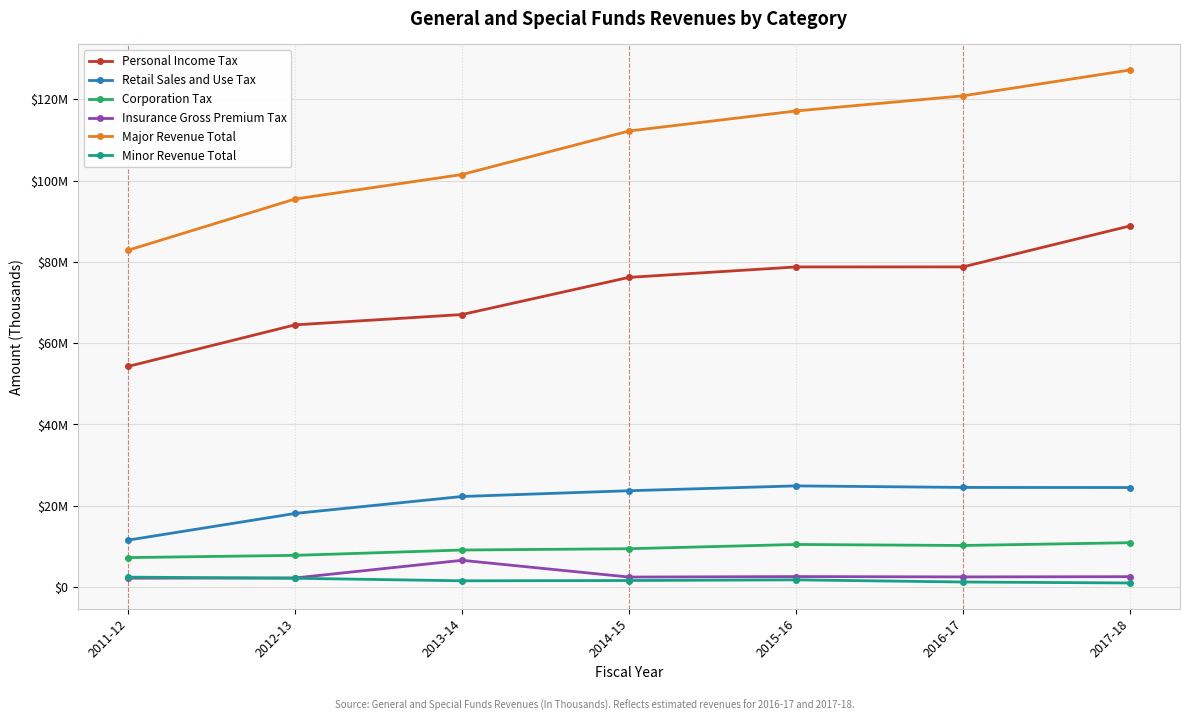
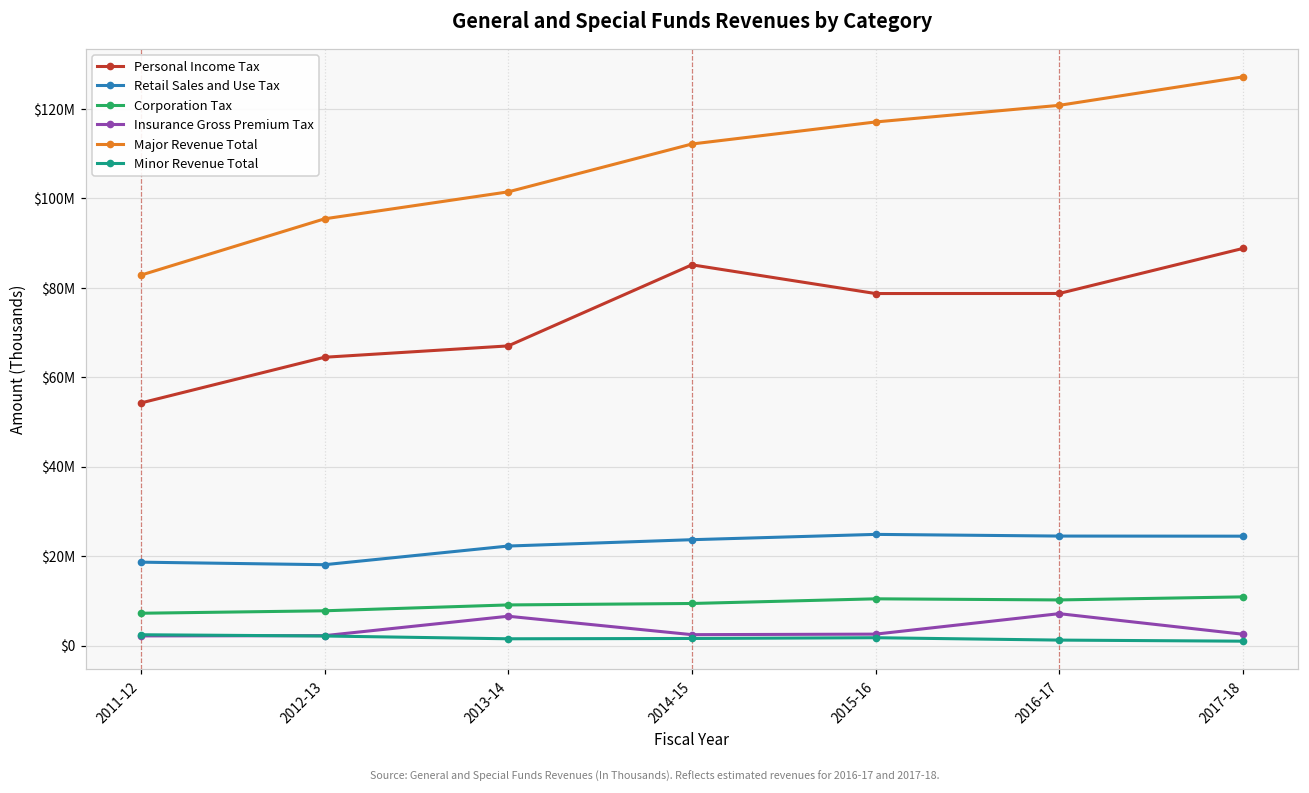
Retail Sales and Use Tax, 2011-12: $12000000 -> $19000000
Personal Income Tax, 2014-15: $76000000 -> $85000000
Insurance Gross Premium Tax, 2016-17: $2000000 -> $7000000
